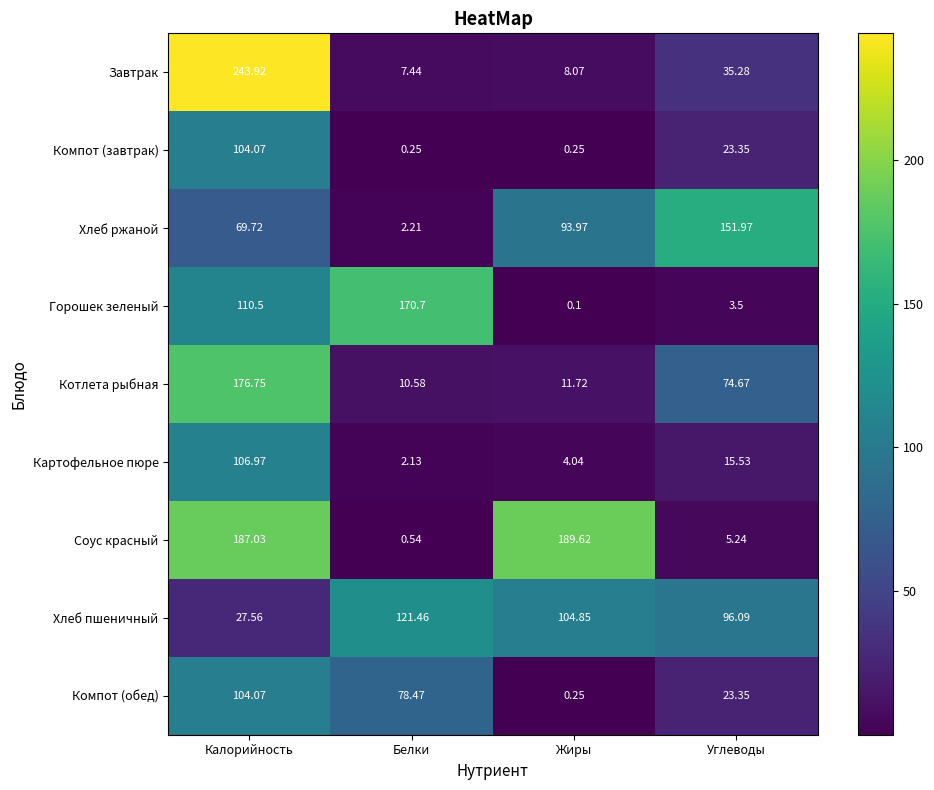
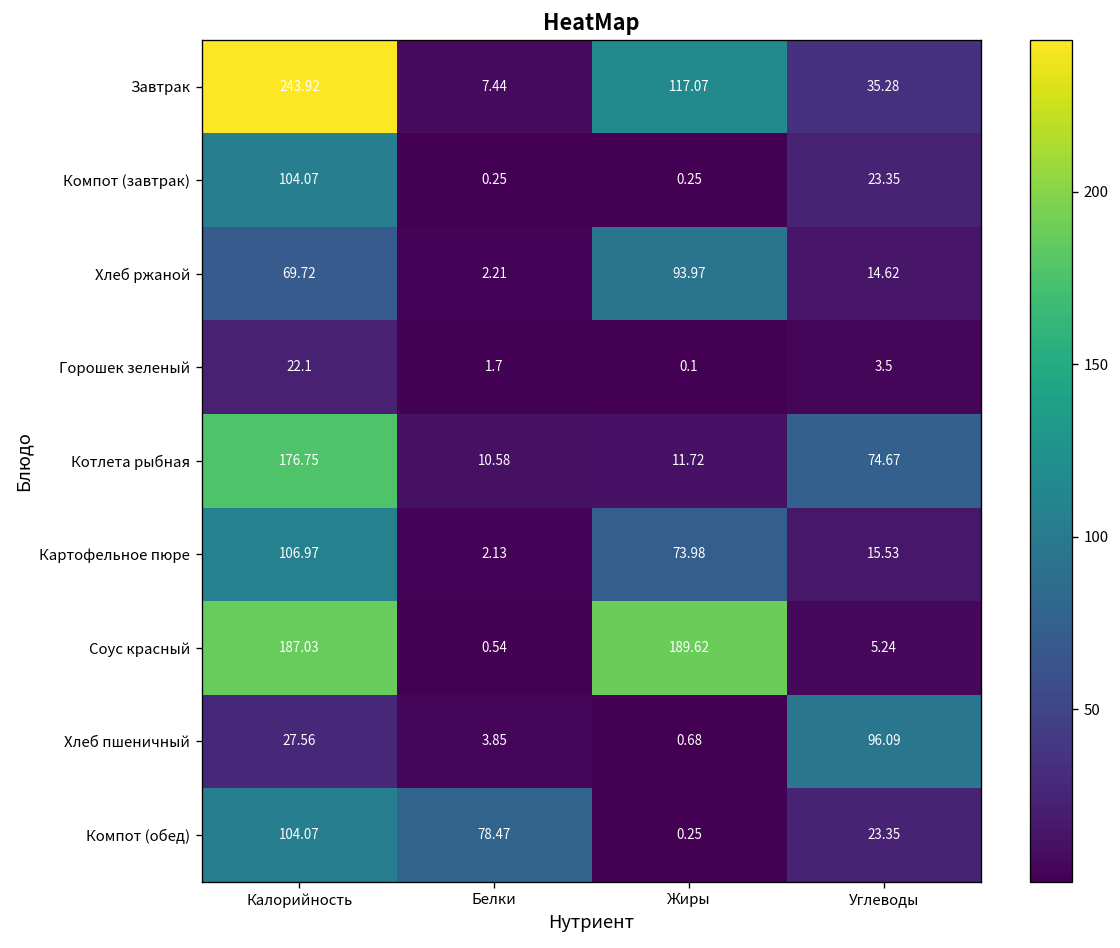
Завтрак, Жиры: 8.07 -> 117.07
Хлеб ржаной, Углеводы: 151.97 -> 14.62
Горошек зеленый, Калорийность: 110.5 -> 22.1
Горошек зеленый, Белки: 170.7 -> 1.7
Картофельное пюре, Жиры: 4.04 -> 73.98
Хлеб пшеничный, Белки: 121.46 -> 3.85
Хлеб пшеничный, Жиры: 104.85 -> 0.68
